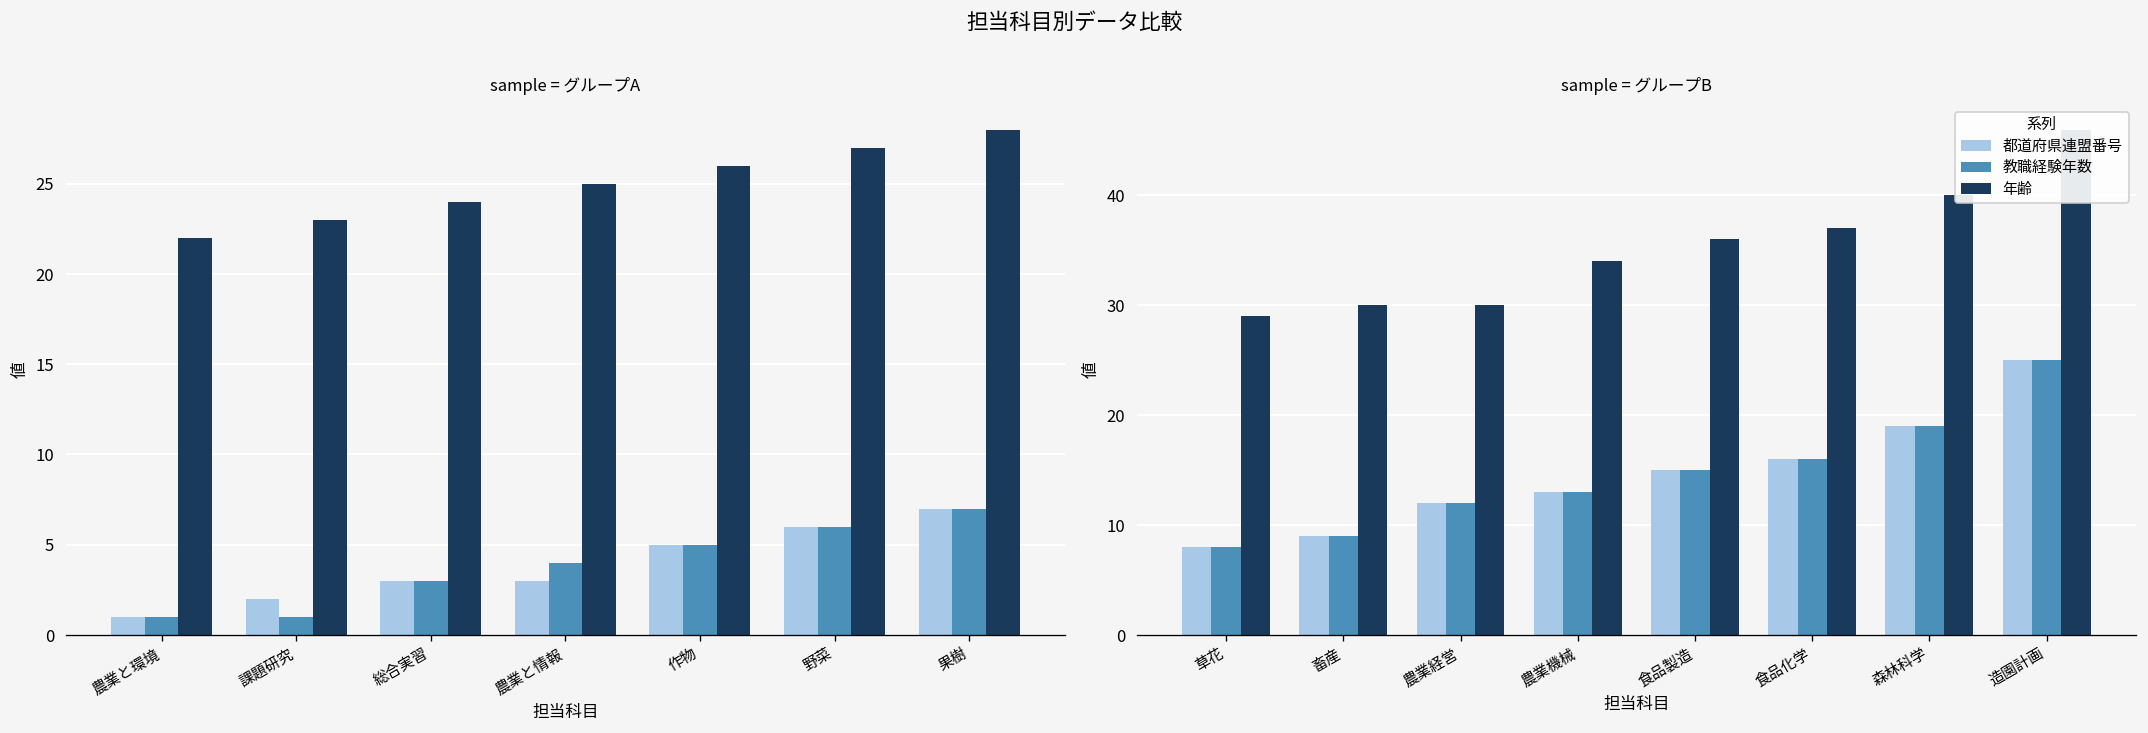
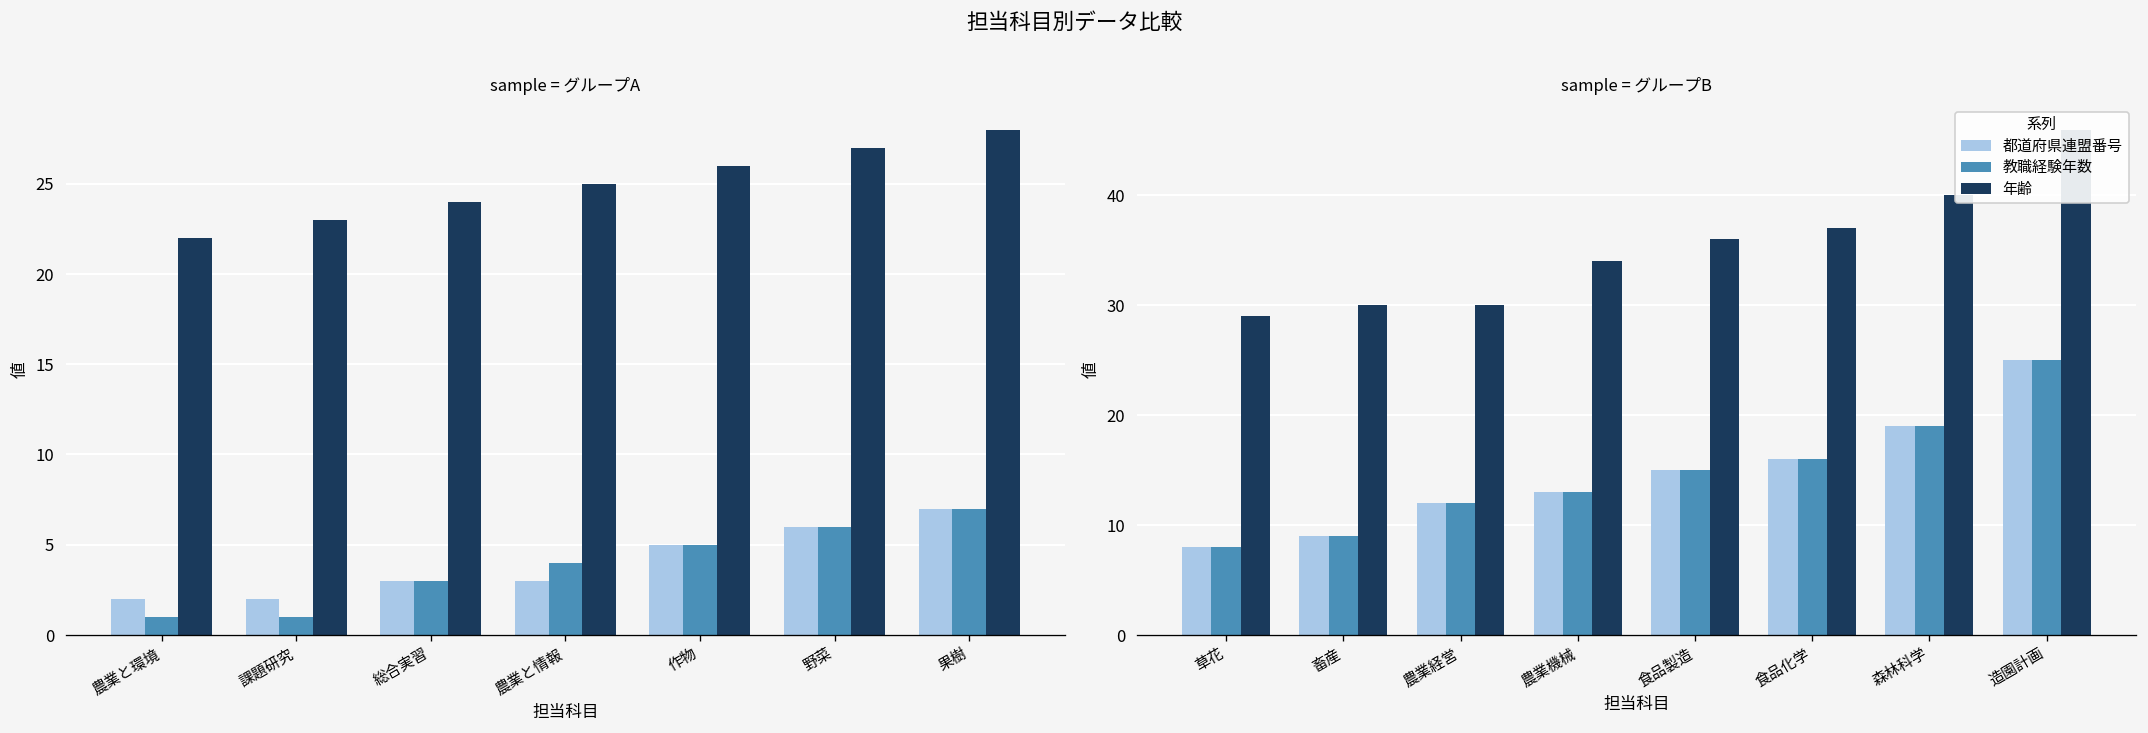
sample = グループA, 都道府県連盟番号, 農業と環境: 1 -> 2
